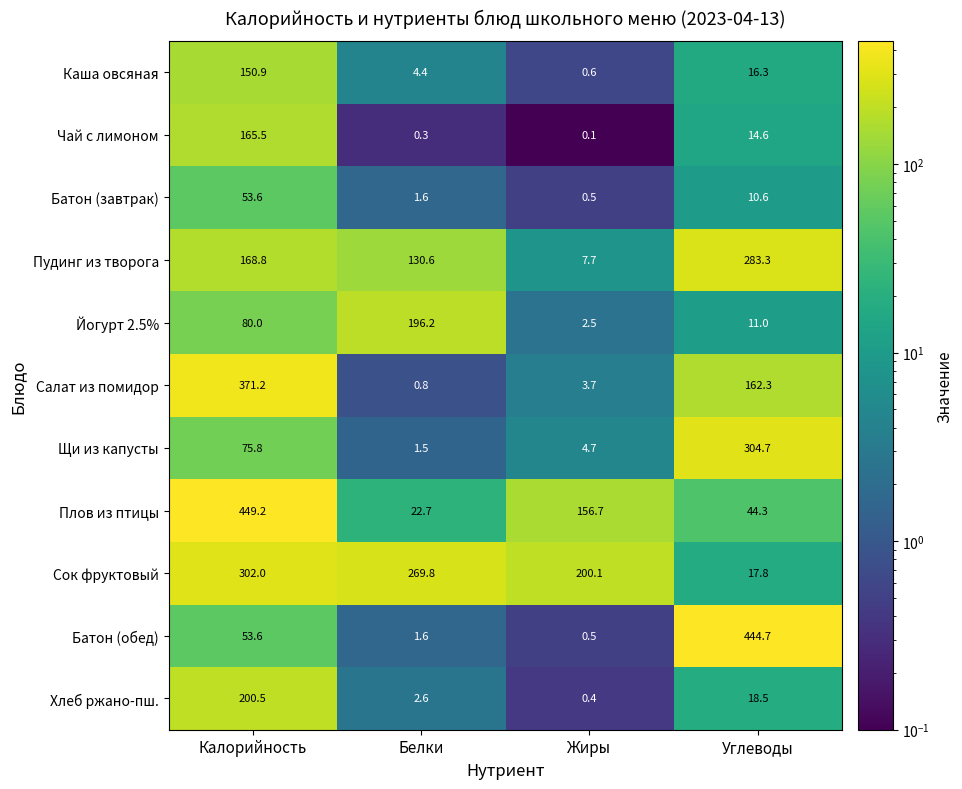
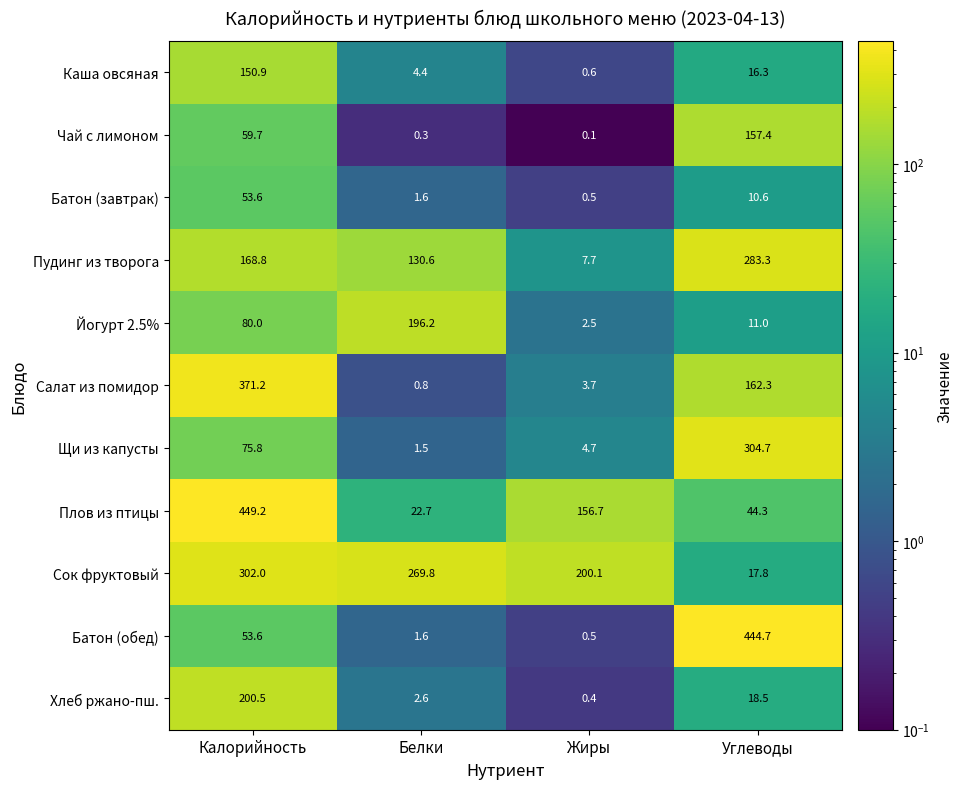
Чай с лимоном, Калорийность: 165.5 -> 59.7
Чай с лимоном, Углеводы: 14.6 -> 157.4
